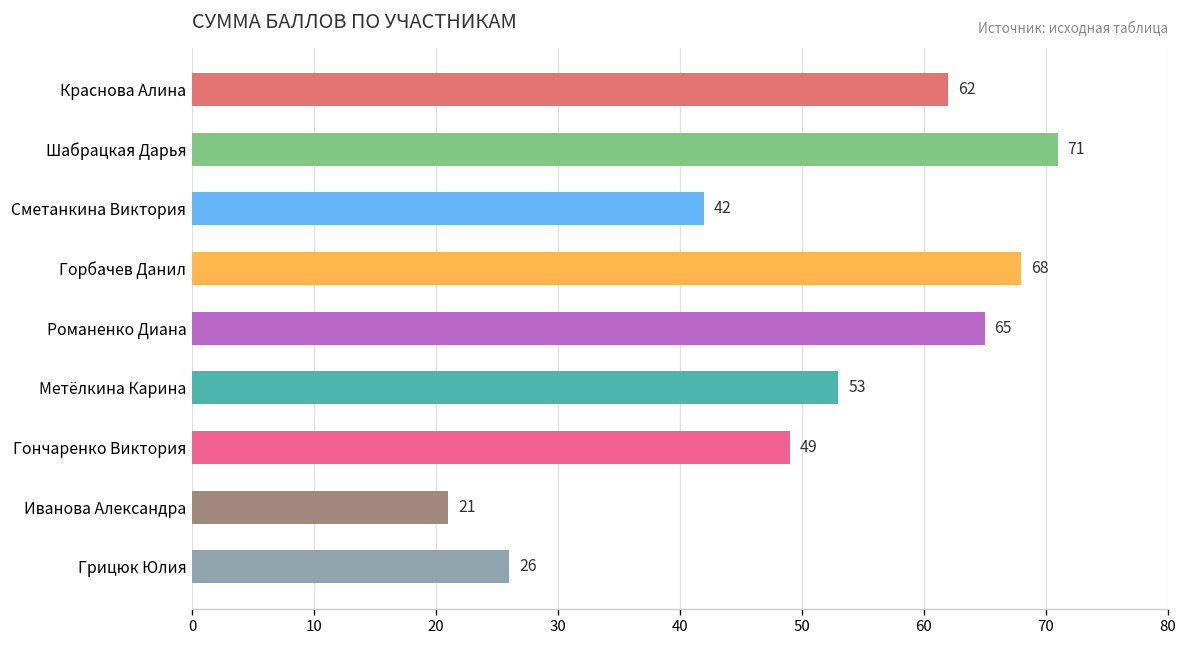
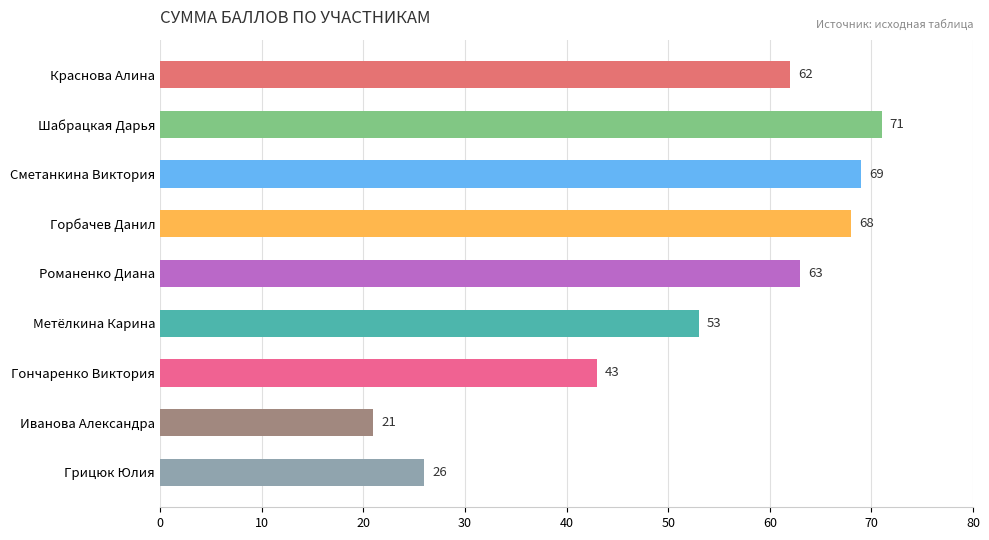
Сметанкина Виктория: 42 -> 69
Романенко Диана: 65 -> 63
Гончаренко Виктория: 49 -> 43
